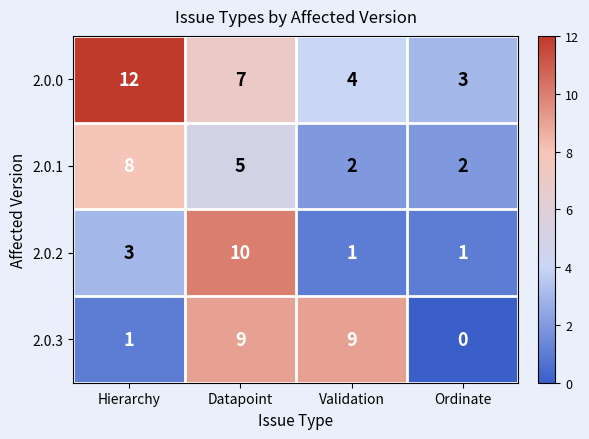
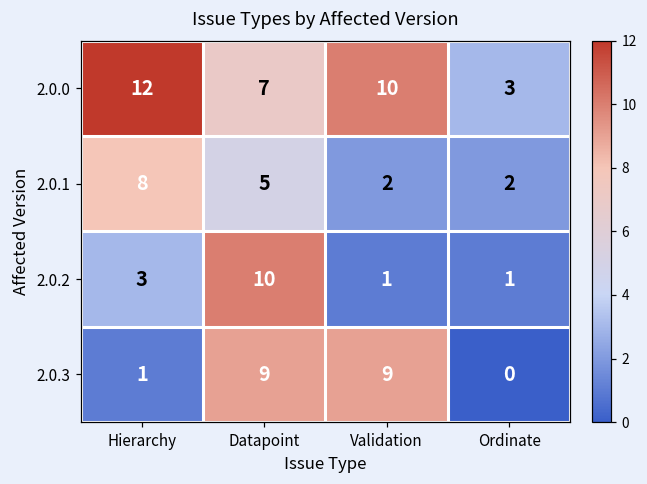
2.0.0, Validation: 4 -> 10
